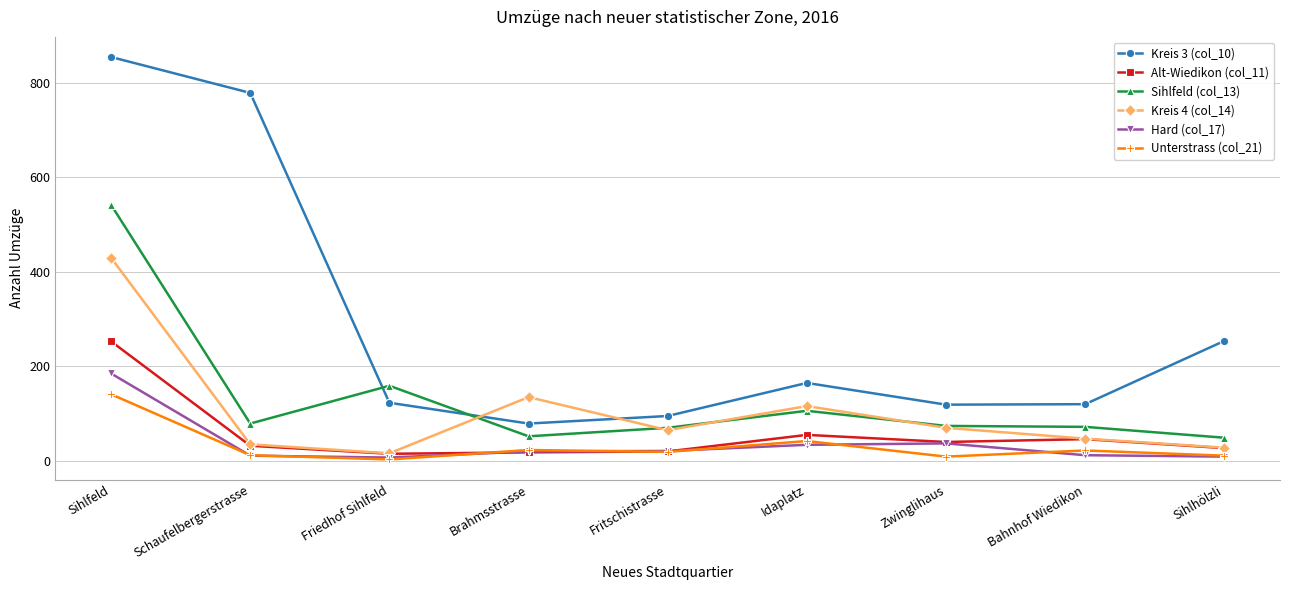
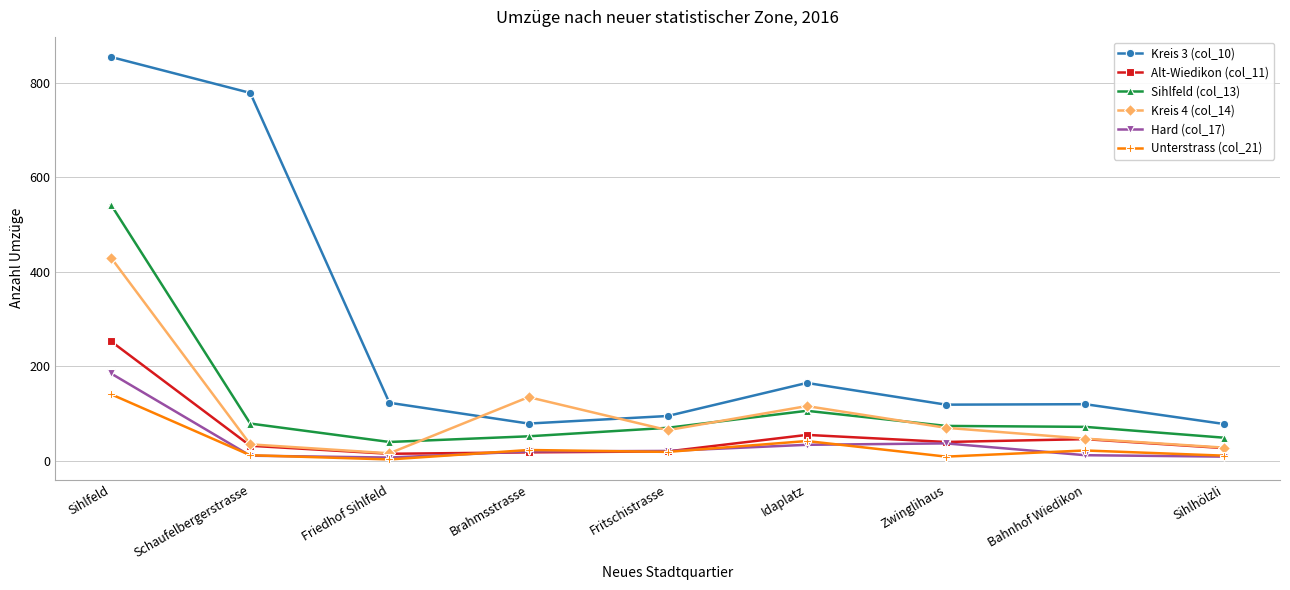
Sihlfeld (col_13), Friedhof Sihlfeld: 160 -> 40
Kreis 3 (col_10), Sihlhölzli: 250 -> 80
